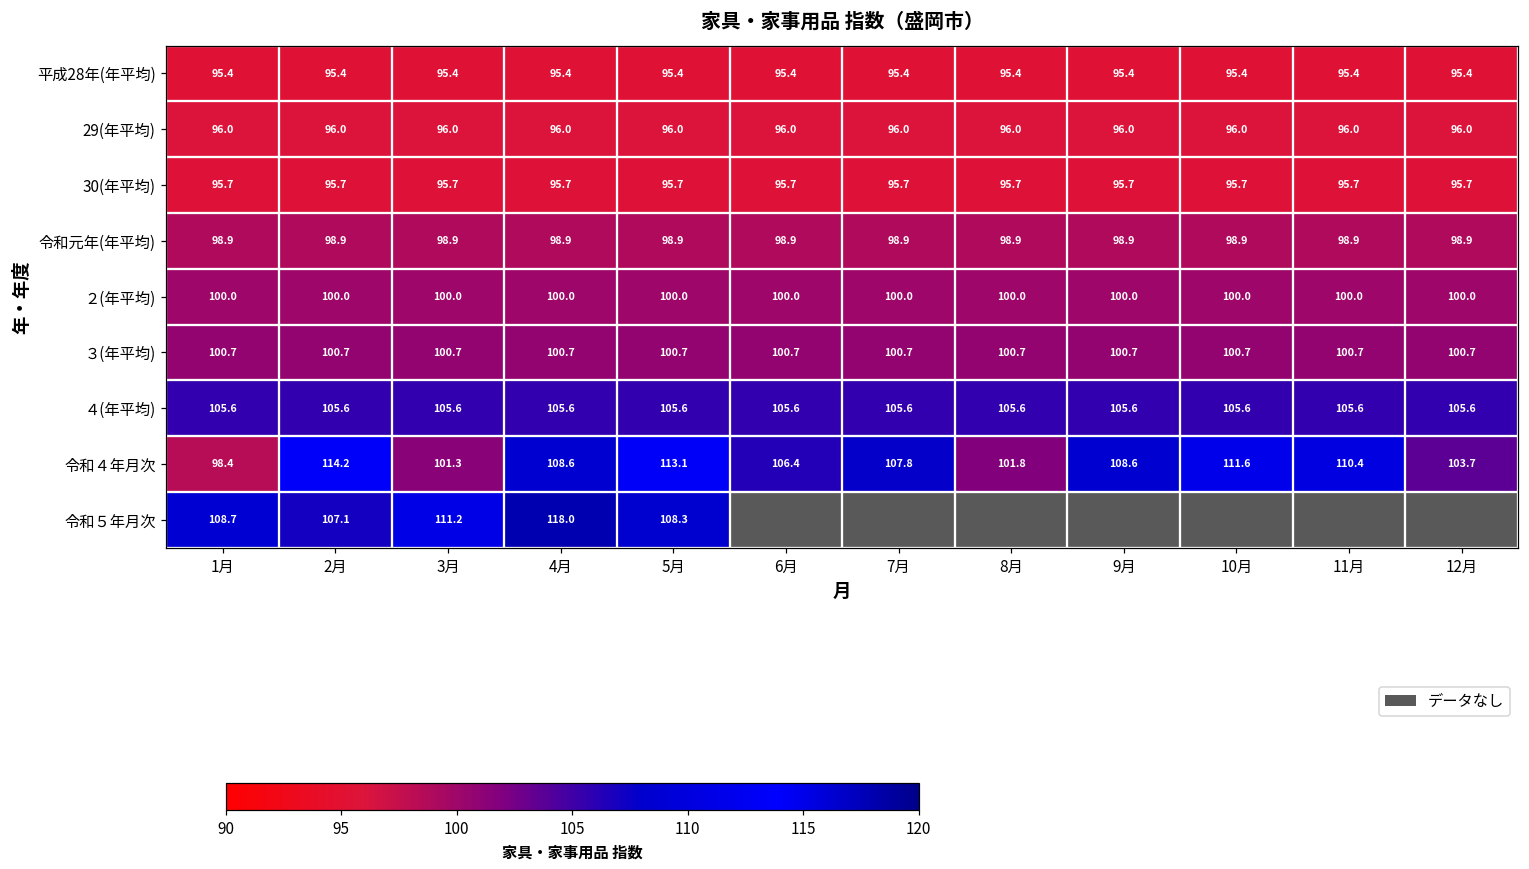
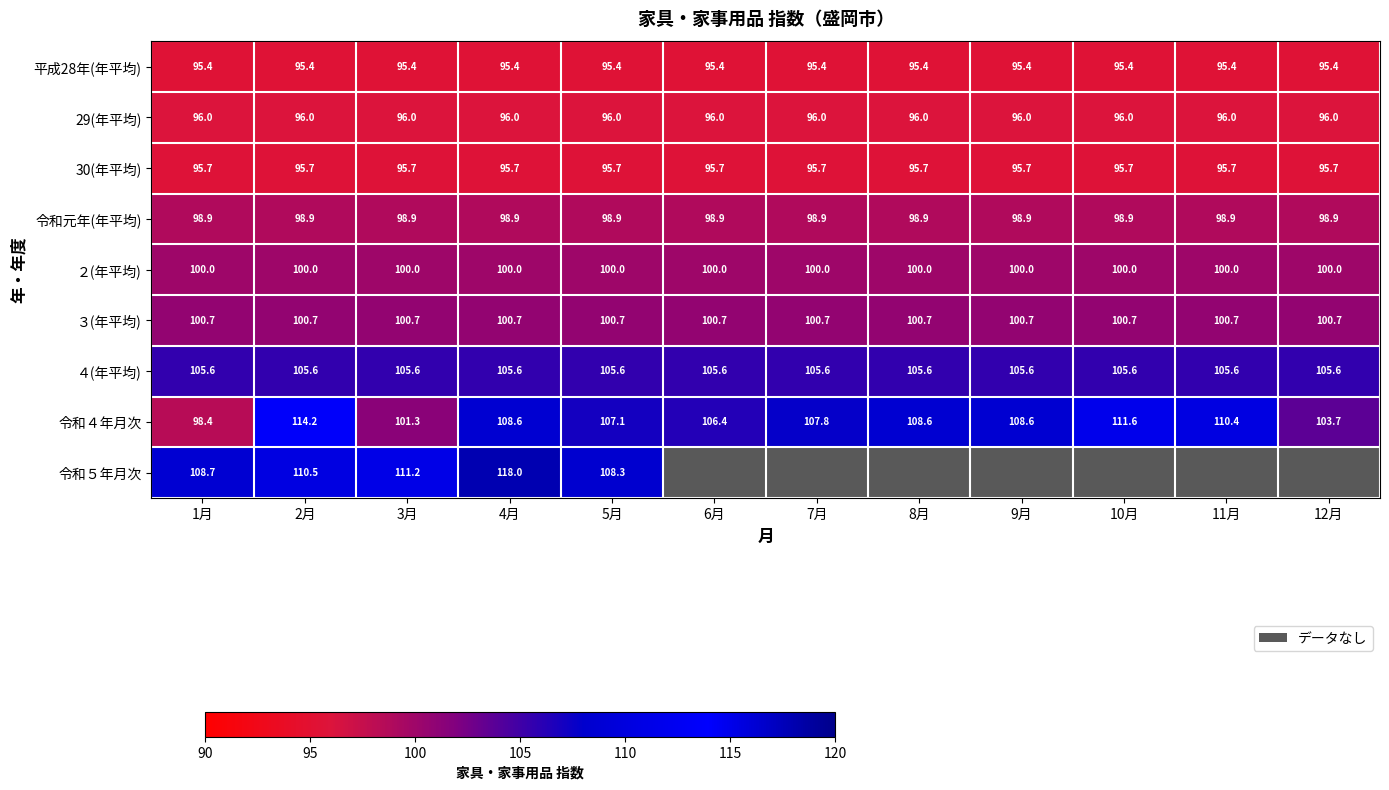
令和４年月次, 5月: 113.1 -> 107.1
令和４年月次, 8月: 101.8 -> 108.6
令和５年月次, 2月: 107.1 -> 110.5
